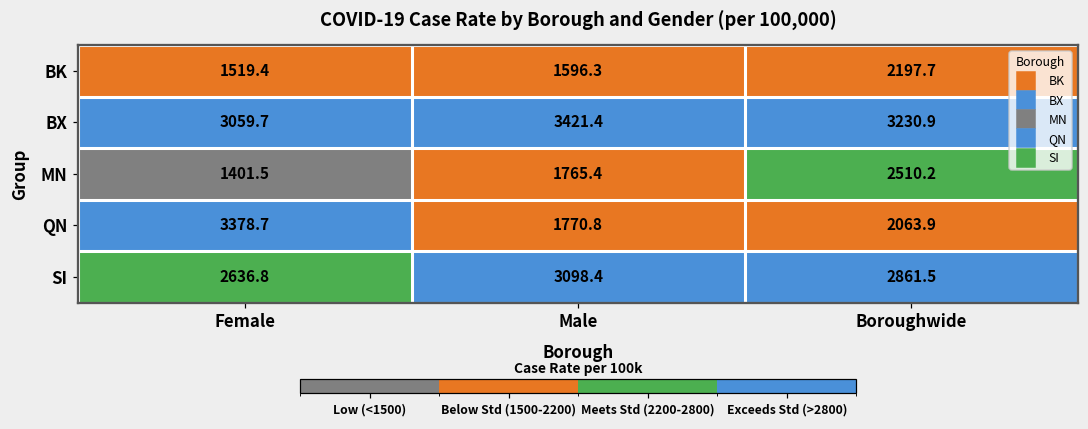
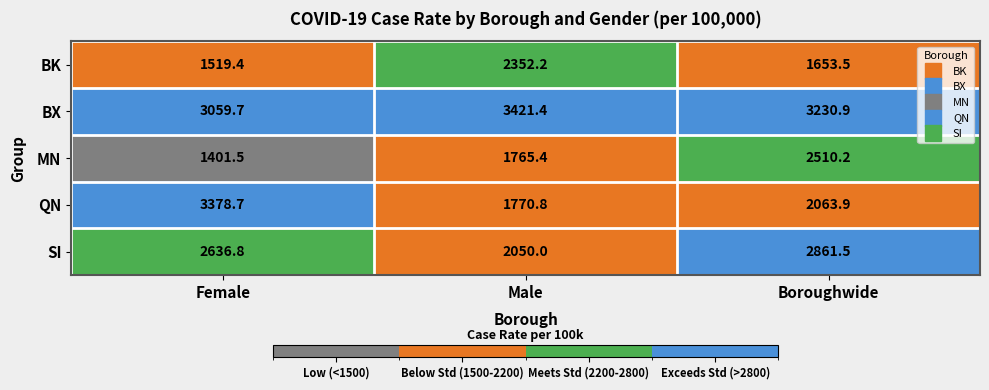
BK, Male: 1596.3 -> 2352.2
BK, Boroughwide: 2197.7 -> 1653.5
SI, Male: 3098.4 -> 2050.0
